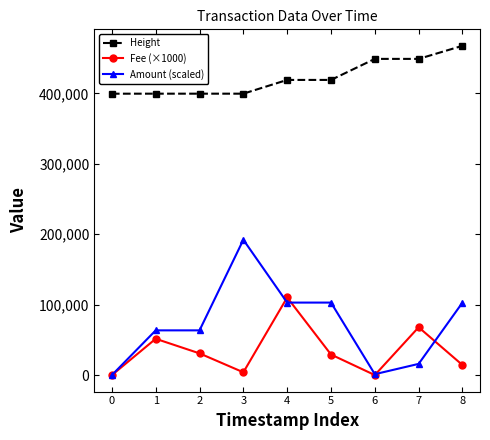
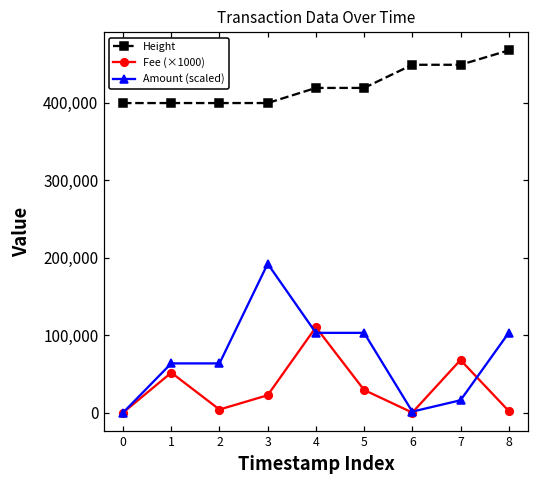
Fee (×1000), 2: 30,000 -> 0
Fee (×1000), 3: 0 -> 20,000
Fee (×1000), 8: 10,000 -> 0
